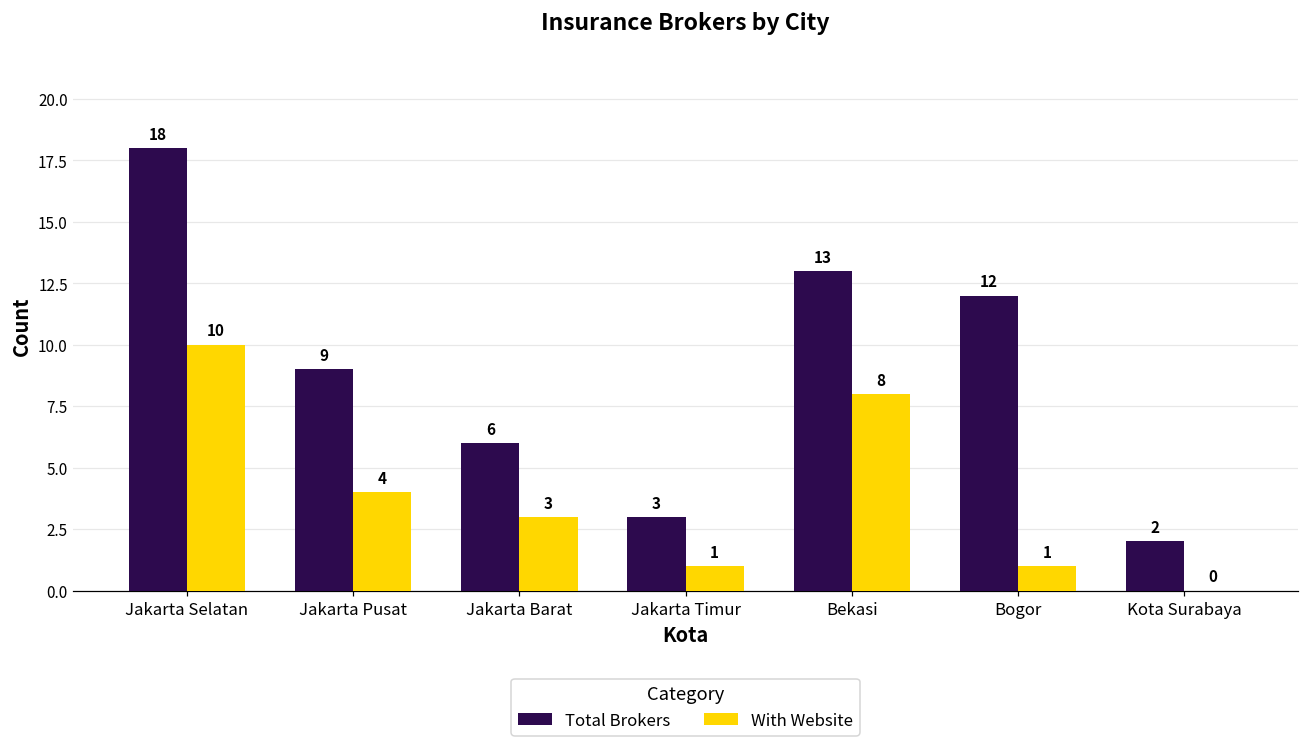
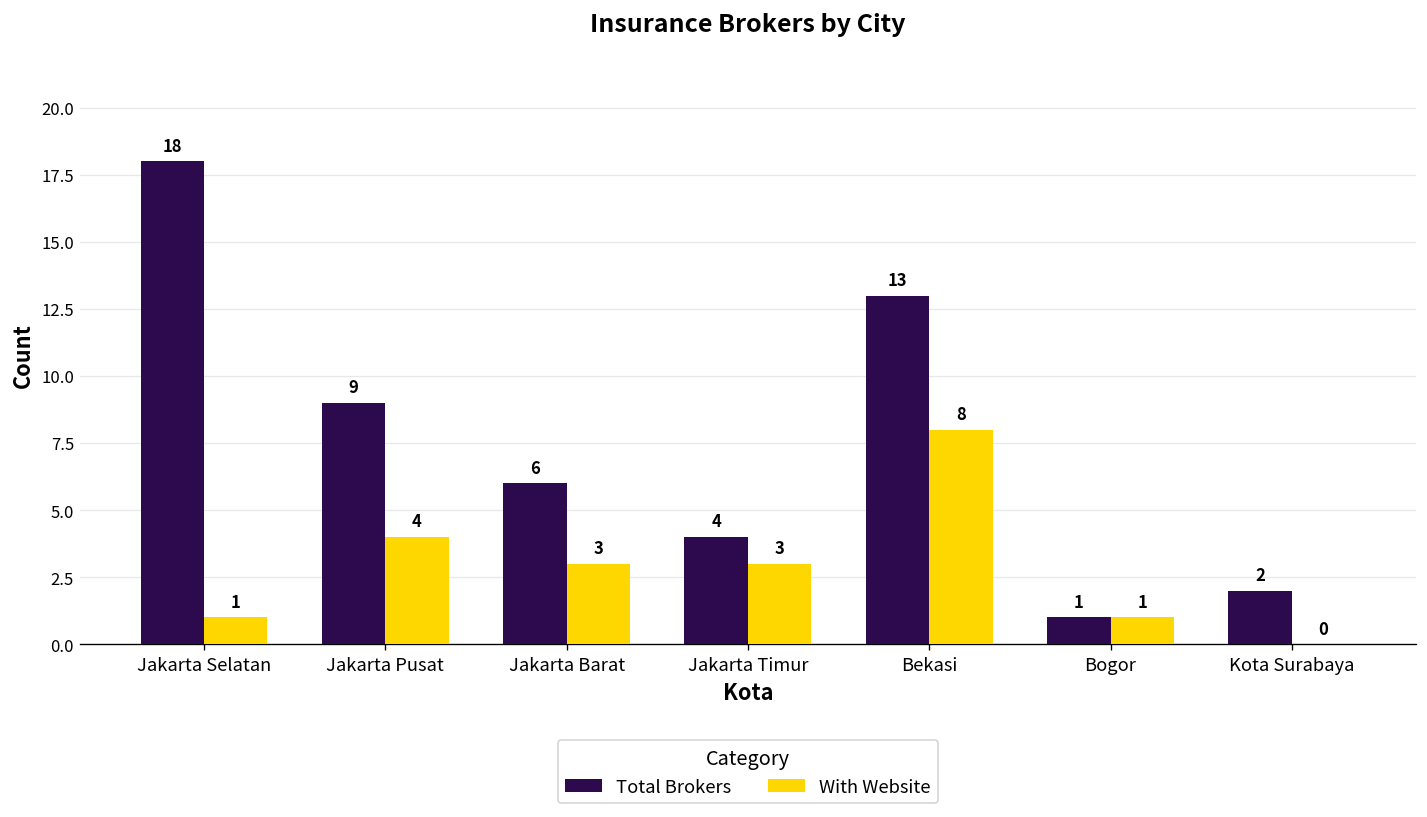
With Website, Jakarta Selatan: 10 -> 1
Total Brokers, Jakarta Timur: 3 -> 4
With Website, Jakarta Timur: 1 -> 3
Total Brokers, Bogor: 12 -> 1
